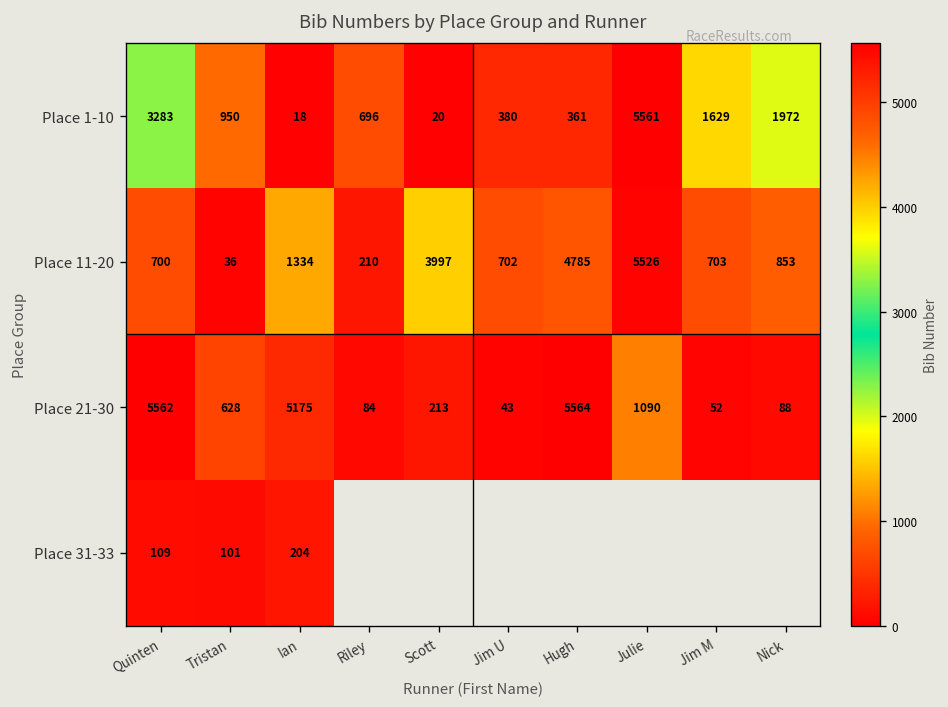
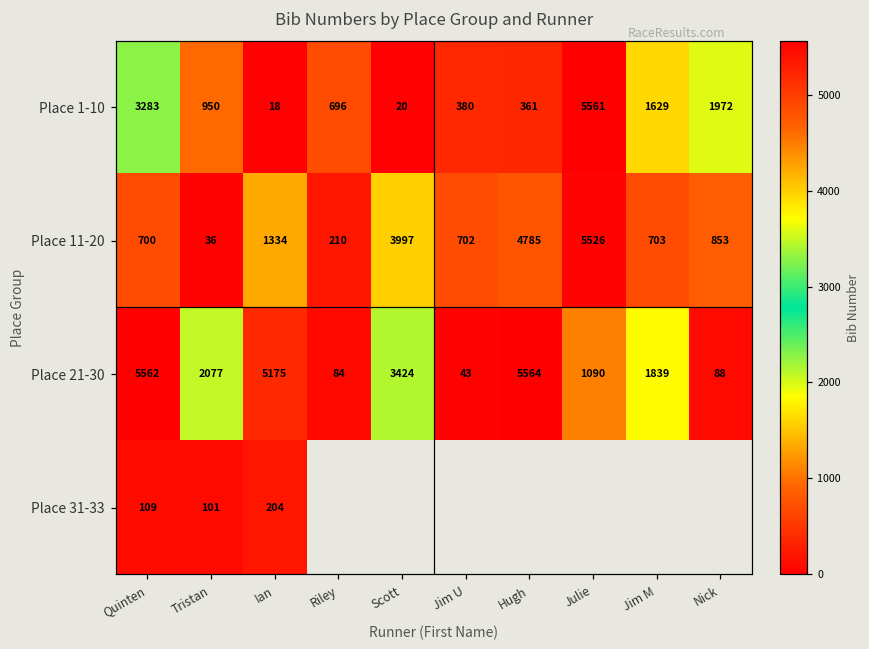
Place 21-30, Tristan: 628 -> 2077
Place 21-30, Scott: 213 -> 3424
Place 21-30, Jim M: 52 -> 1839
